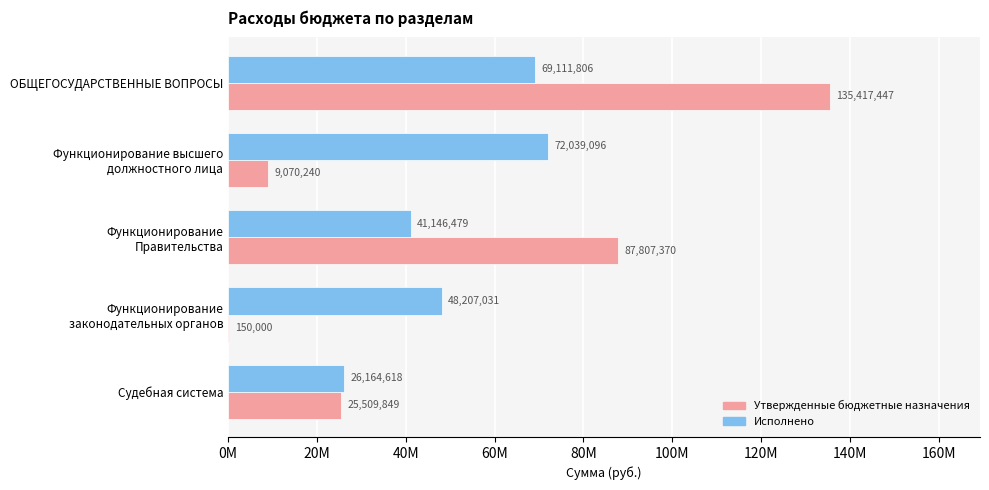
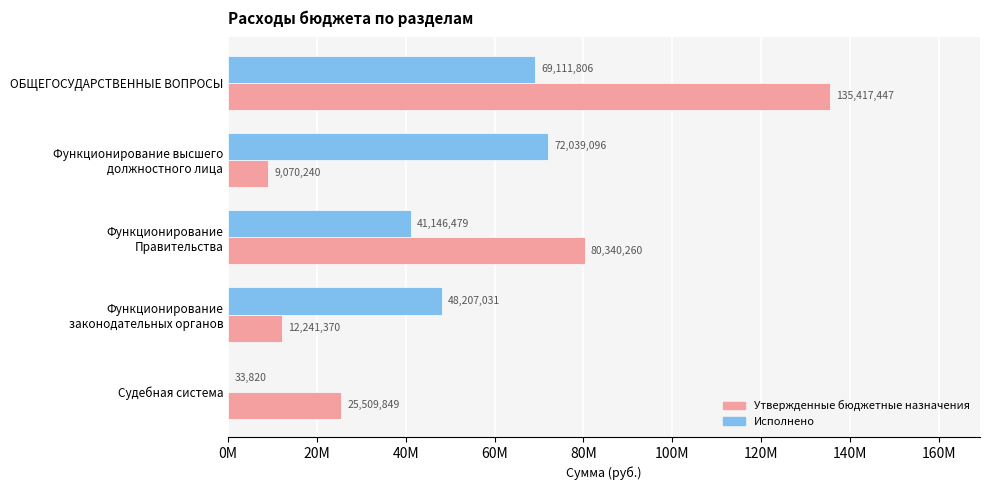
Утвержденные бюджетные назначения, Функционирование Правительства: 87,807,370 -> 80,340,260
Утвержденные бюджетные назначения, Функционирование законодательных органов: 150,000 -> 12,241,370
Исполнено, Судебная система: 26,164,618 -> 33,820
